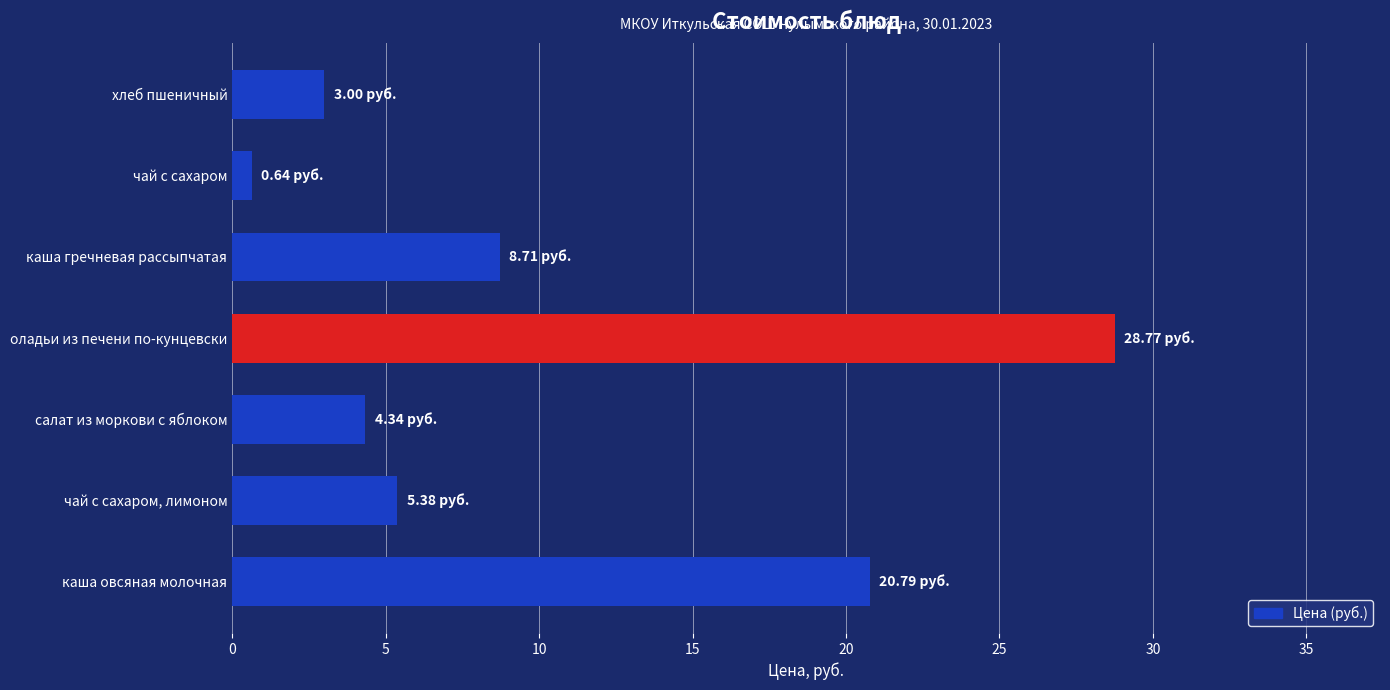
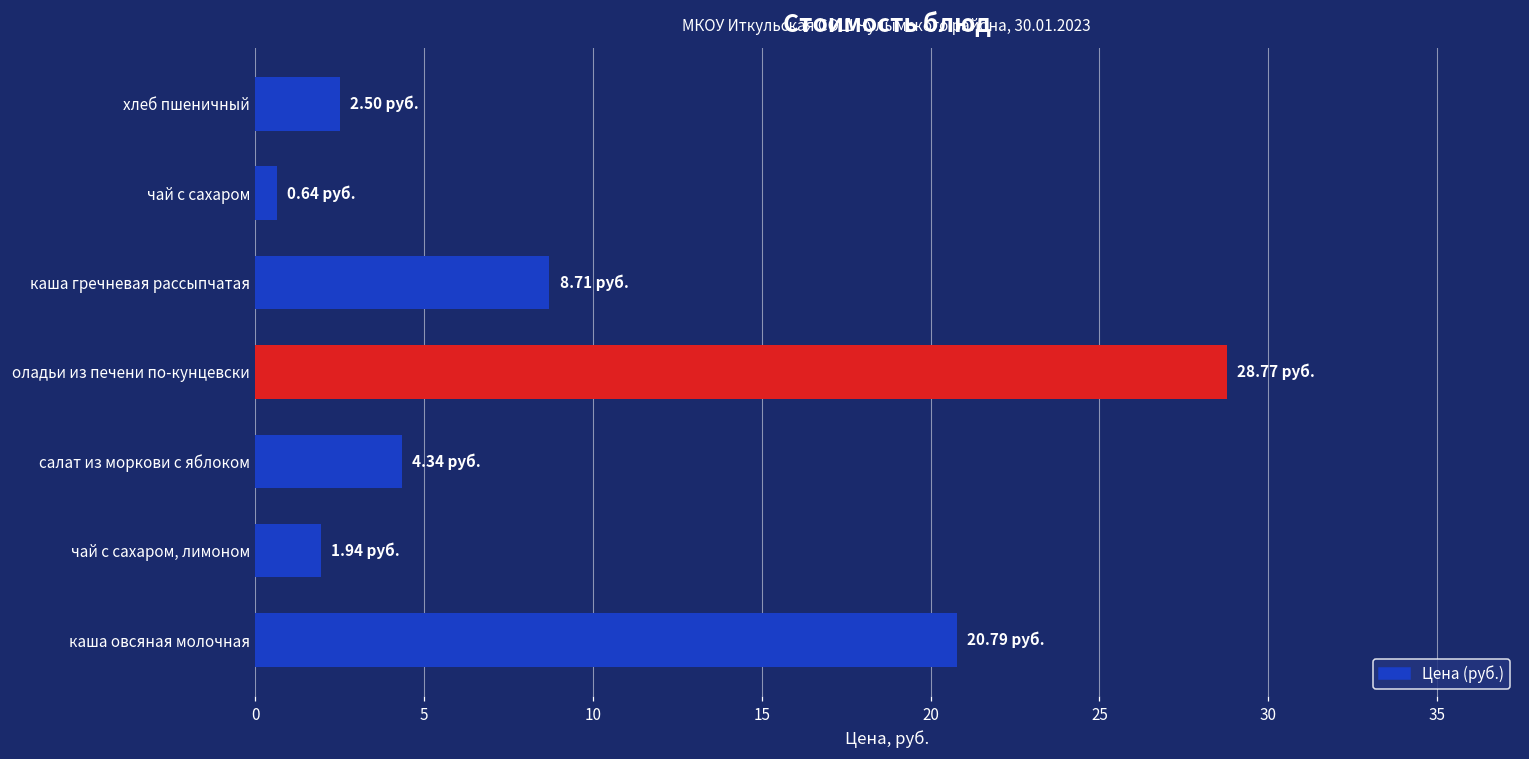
хлеб пшеничный: 3.00 -> 2.50
чай с сахаром, лимоном: 5.38 -> 1.94
